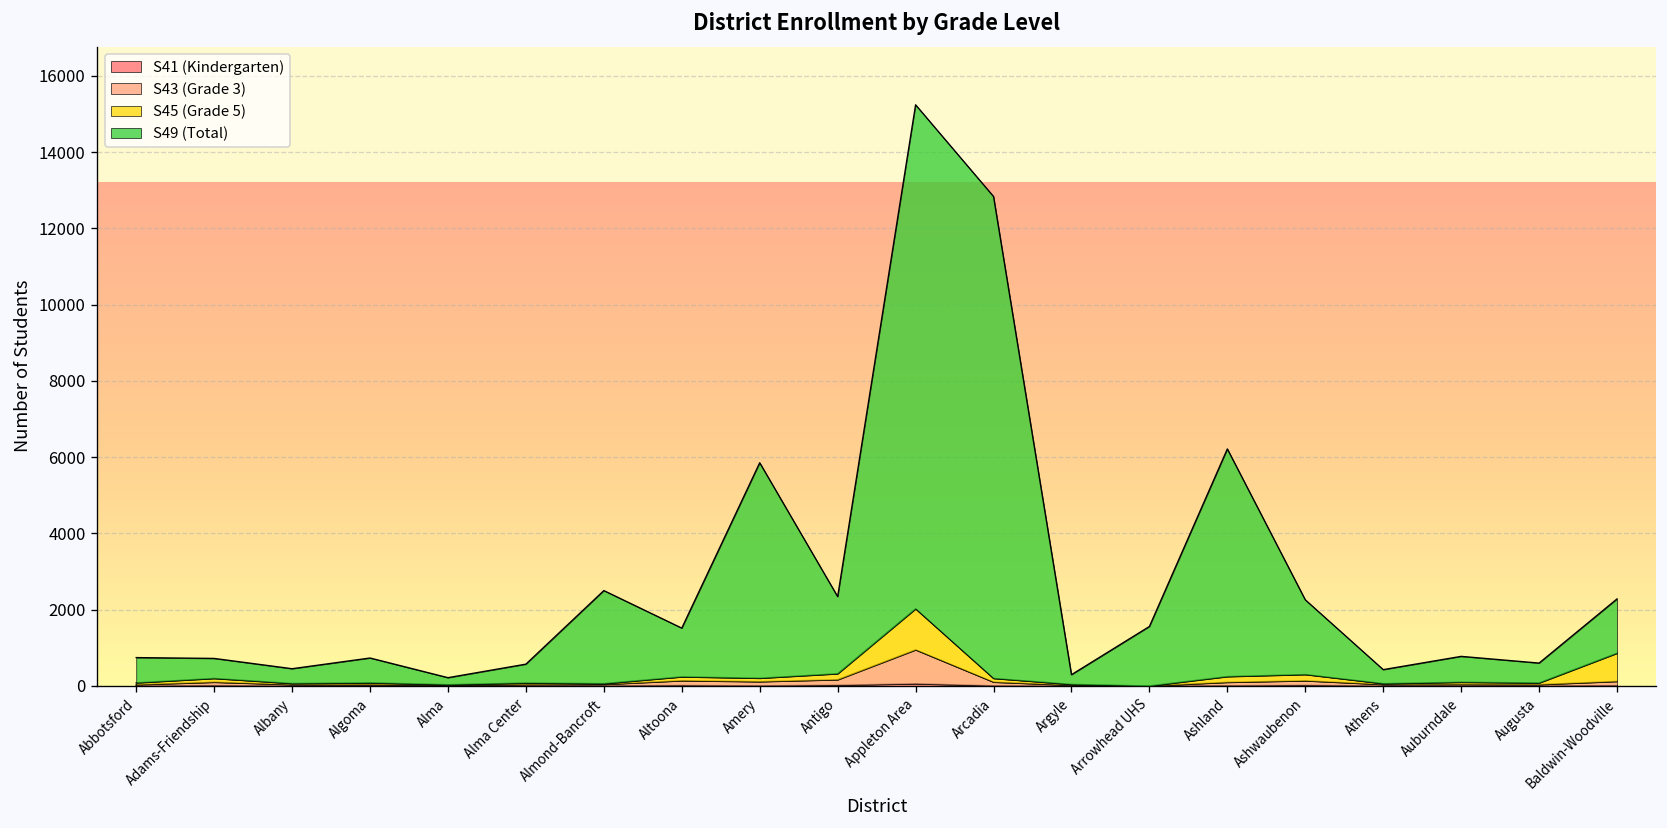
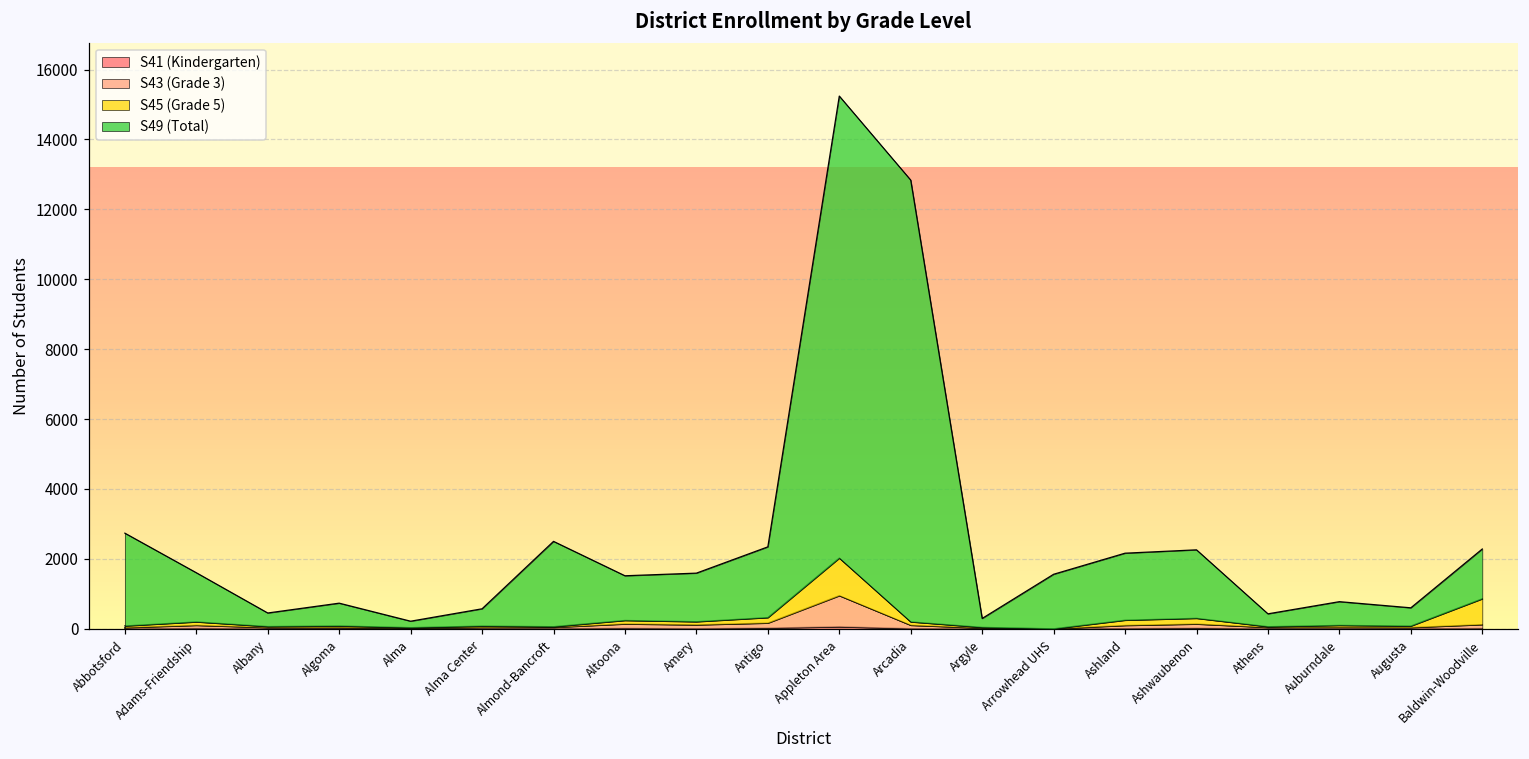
S49 (Total), Abbotsford: 700 -> 2700
S49 (Total), Adams-Friendship: 500 -> 1400
S49 (Total), Amery: 5700 -> 1400
S49 (Total), Ashland: 6000 -> 1900
